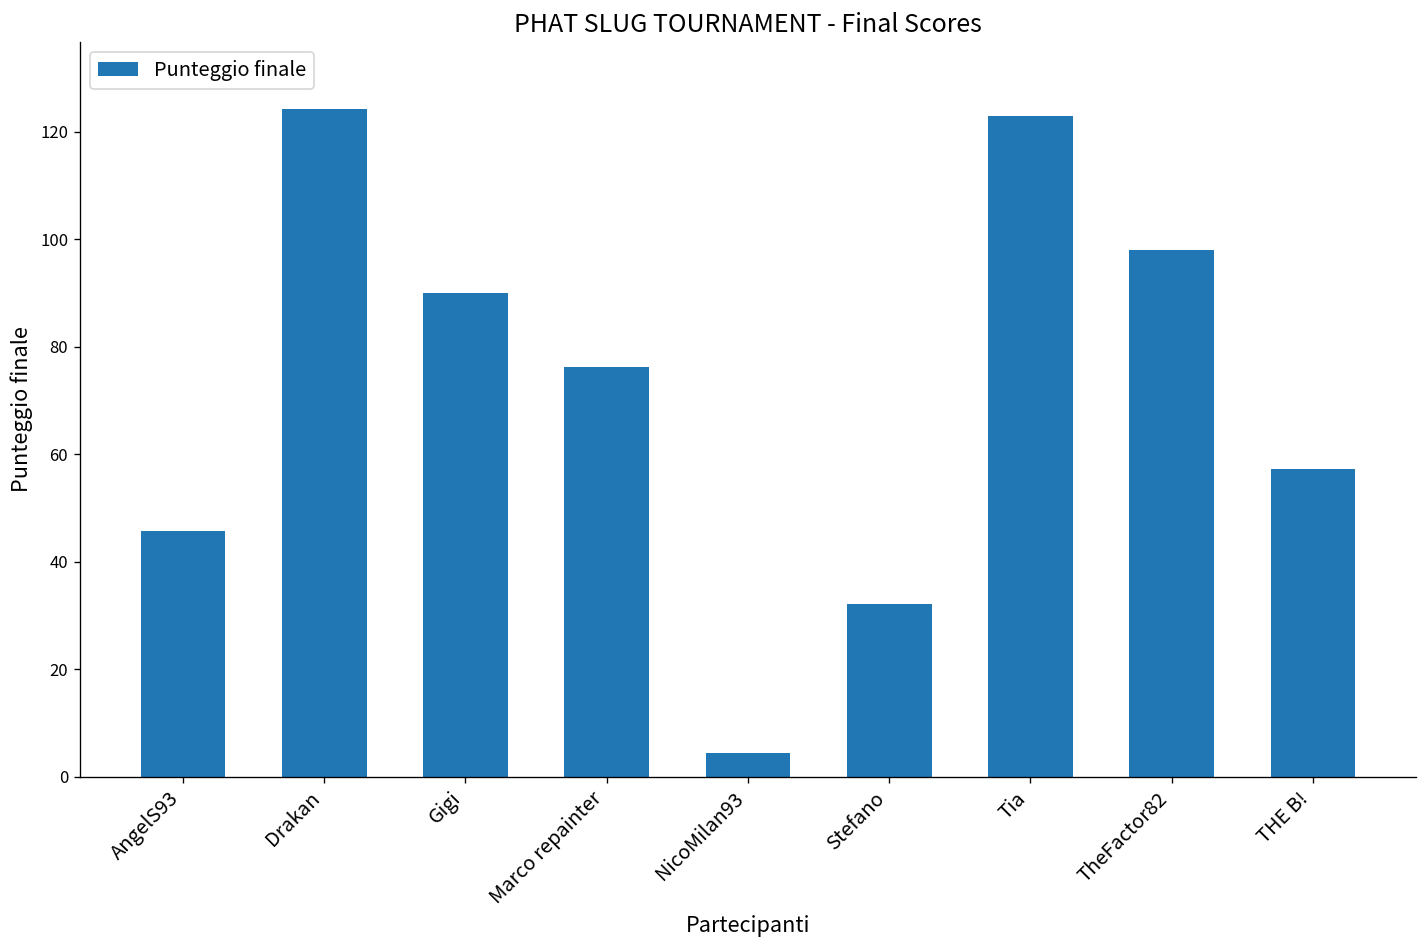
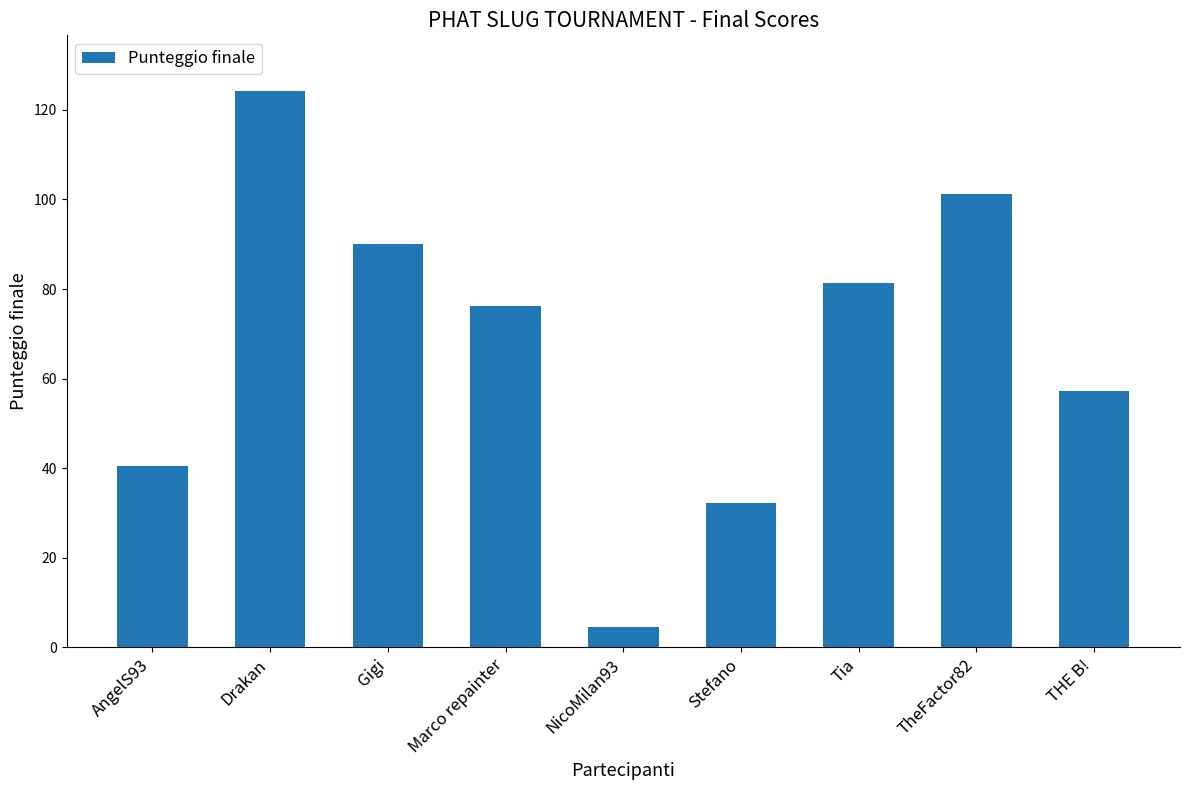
AngelS93: 46 -> 40
Tia: 123 -> 81
TheFactor82: 98 -> 101
